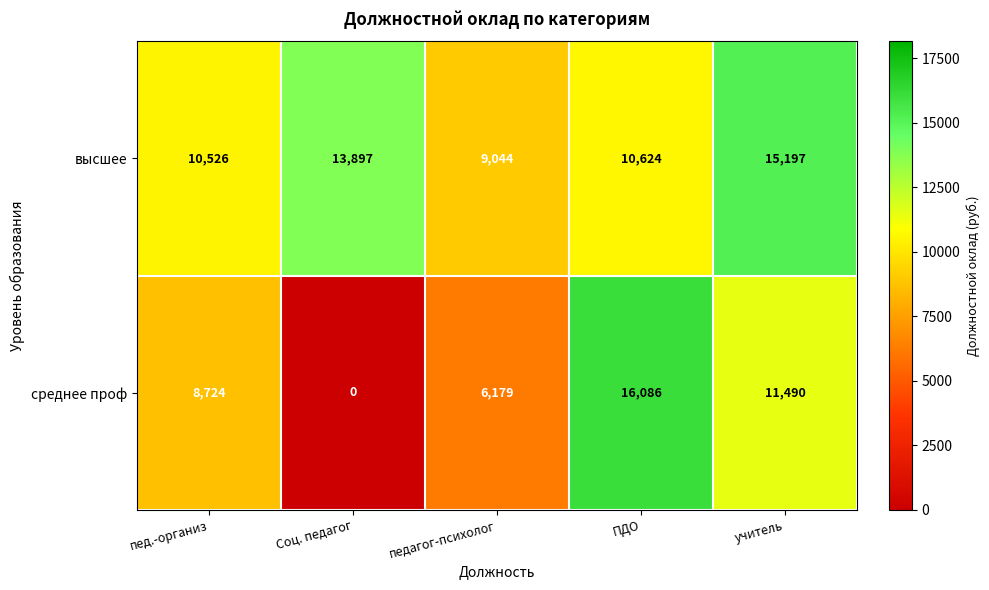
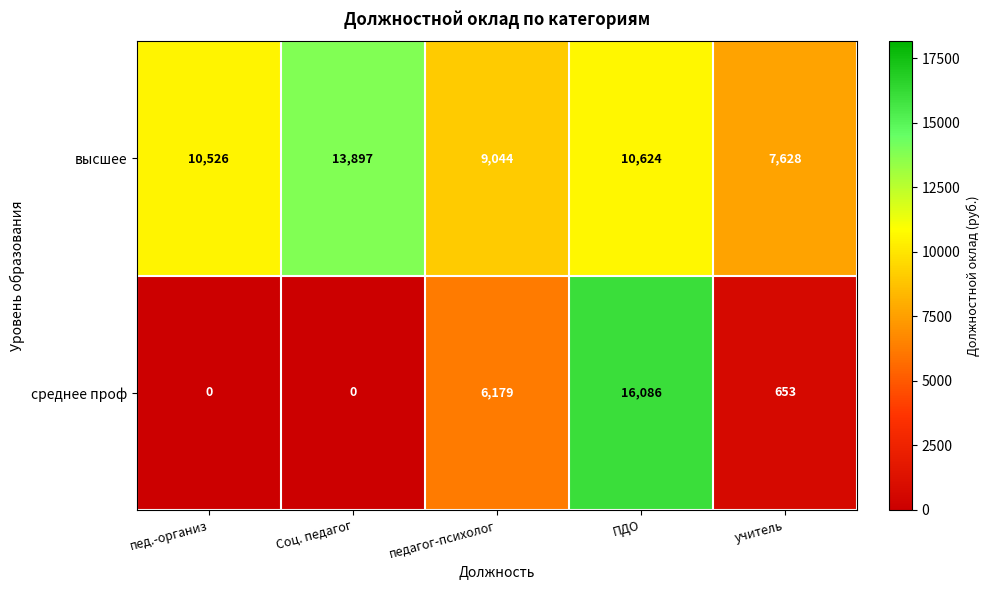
высшее, учитель: 15,197 -> 7,628
среднее проф, пед.-организ: 8,724 -> 0
среднее проф, учитель: 11,490 -> 653
